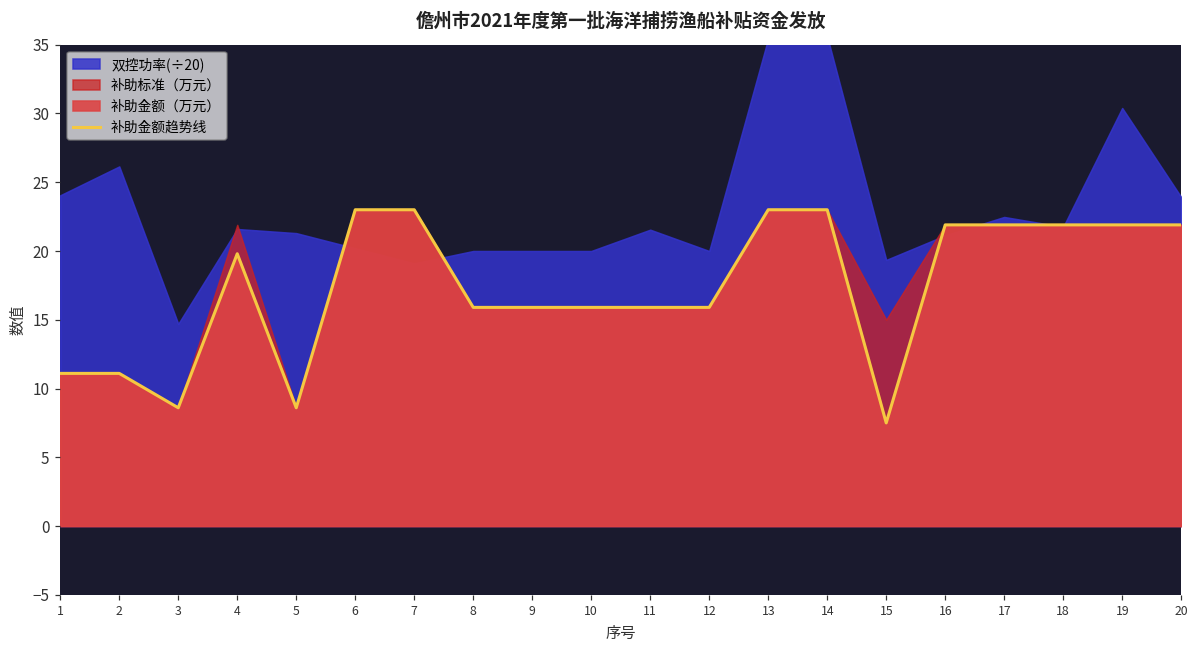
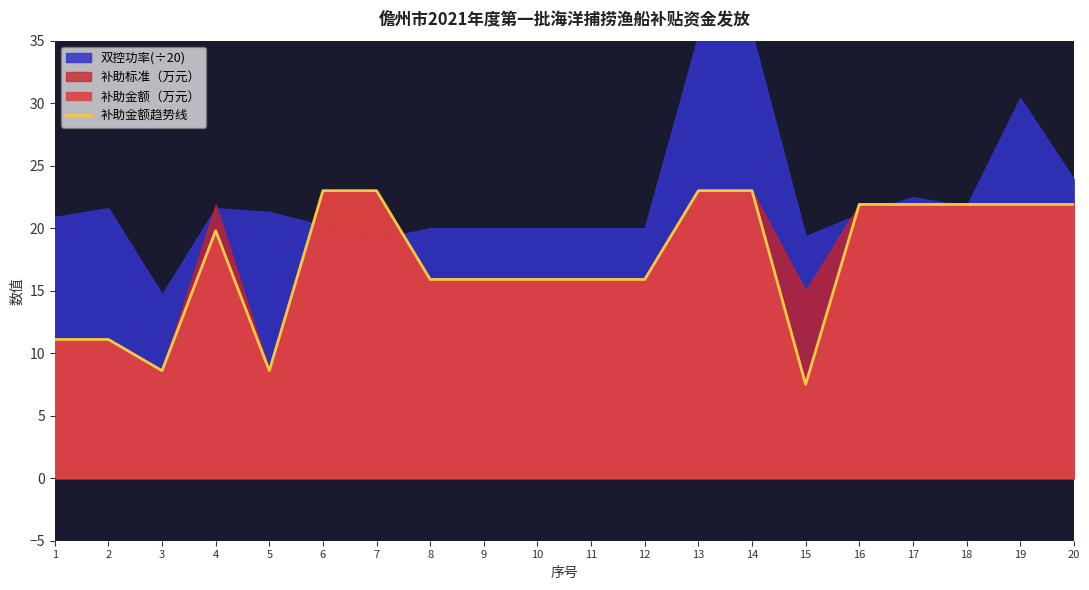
双控功率(÷20), 1: 24.1 -> 20.9
双控功率(÷20), 2: 26.2 -> 21.6
双控功率(÷20), 11: 21.6 -> 20.0
